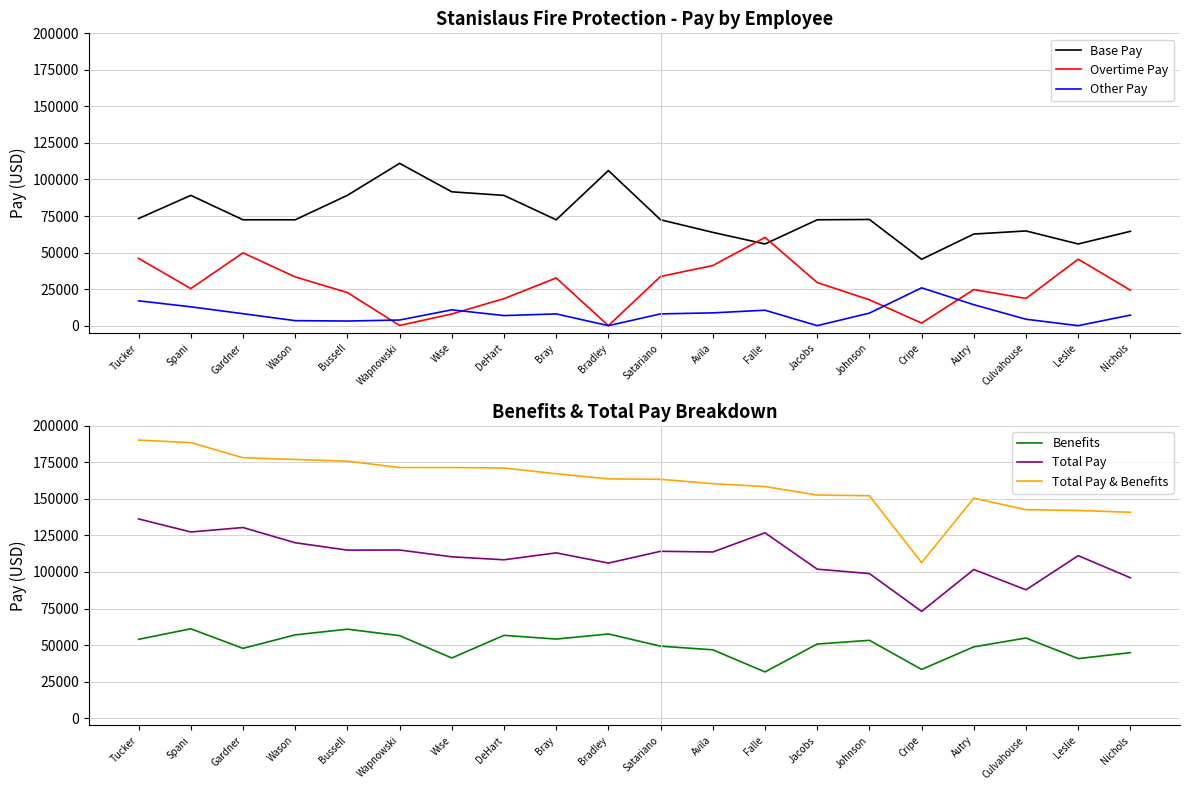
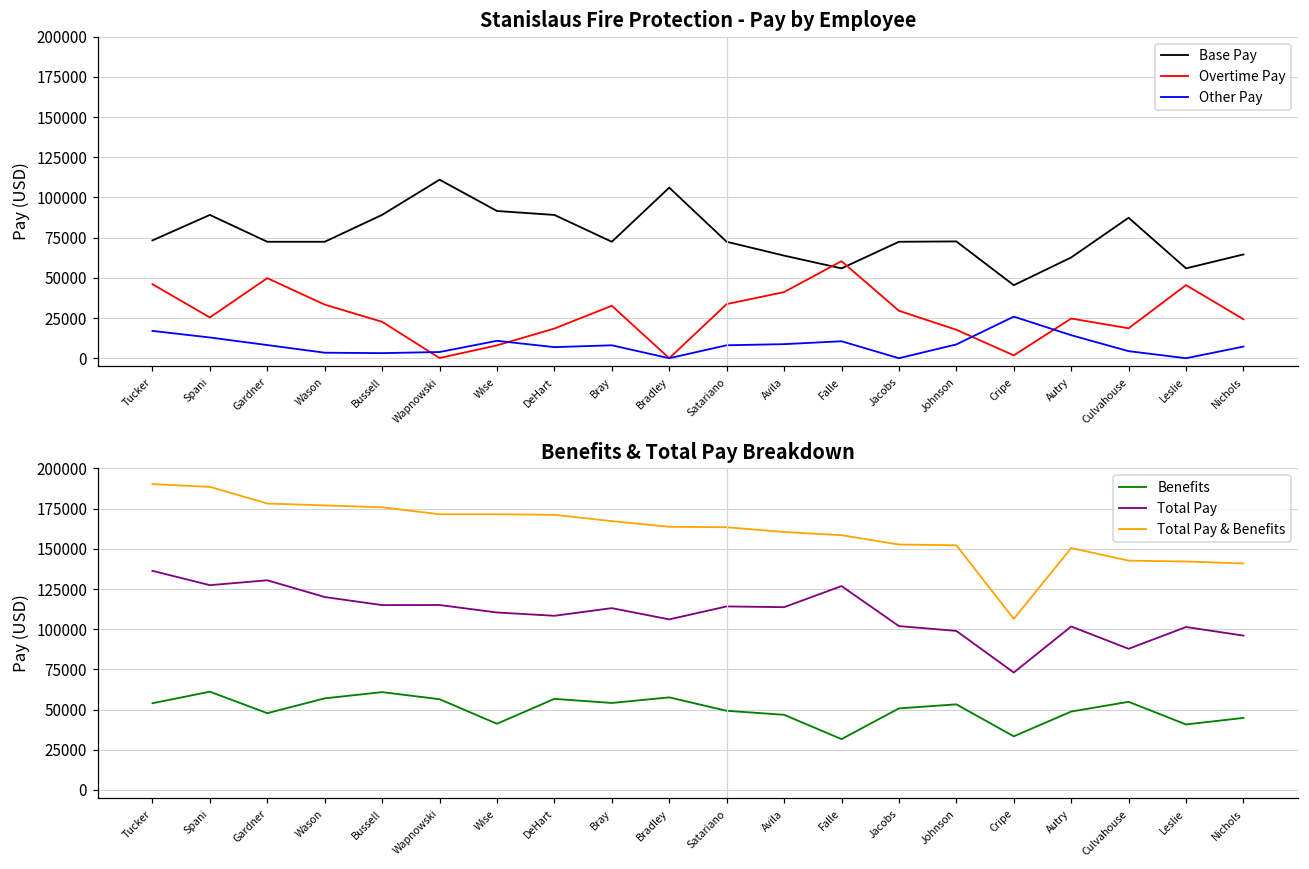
Stanislaus Fire Protection - Pay by Employee, Base Pay, Culvahouse: 65000 -> 87000
Benefits & Total Pay Breakdown, Total Pay, Leslie: 111000 -> 101000
